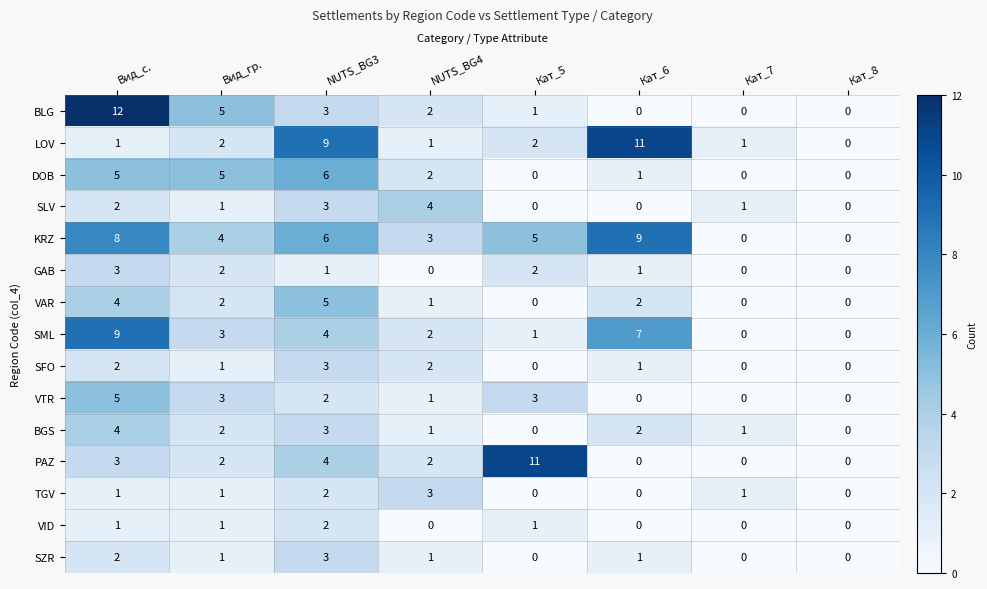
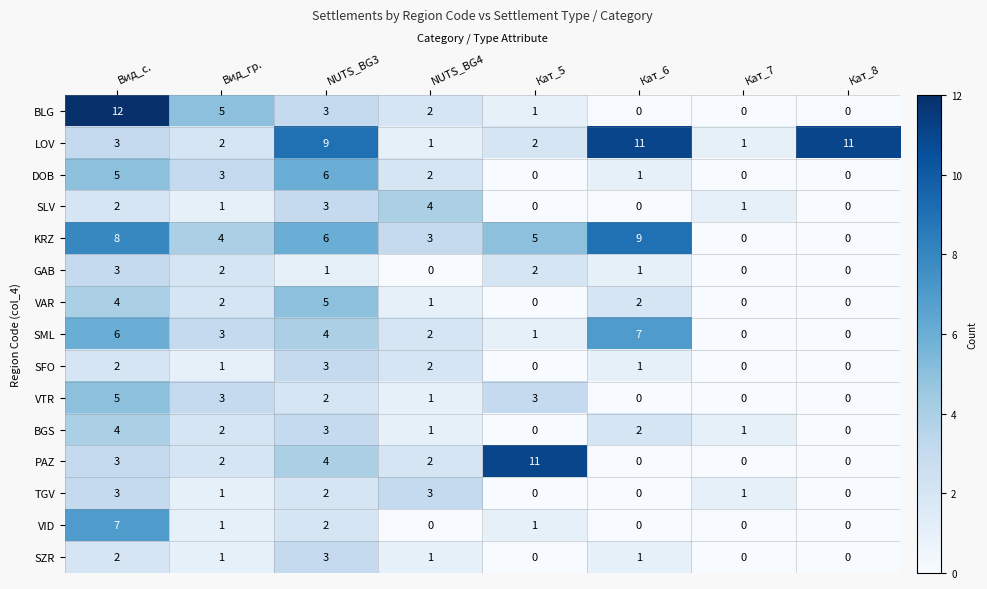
LOV, Вид_с.: 1 -> 3
LOV, Кат_8: 0 -> 11
DOB, Вид_гр.: 5 -> 3
SML, Вид_с.: 9 -> 6
TGV, Вид_с.: 1 -> 3
VID, Вид_с.: 1 -> 7
